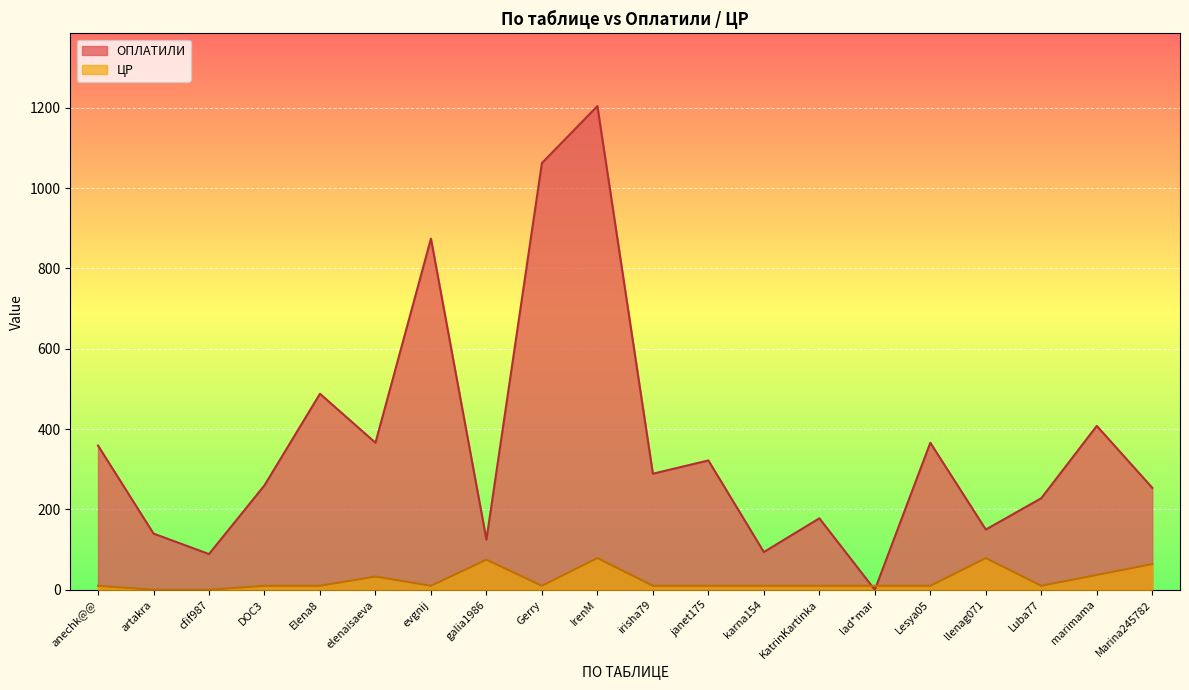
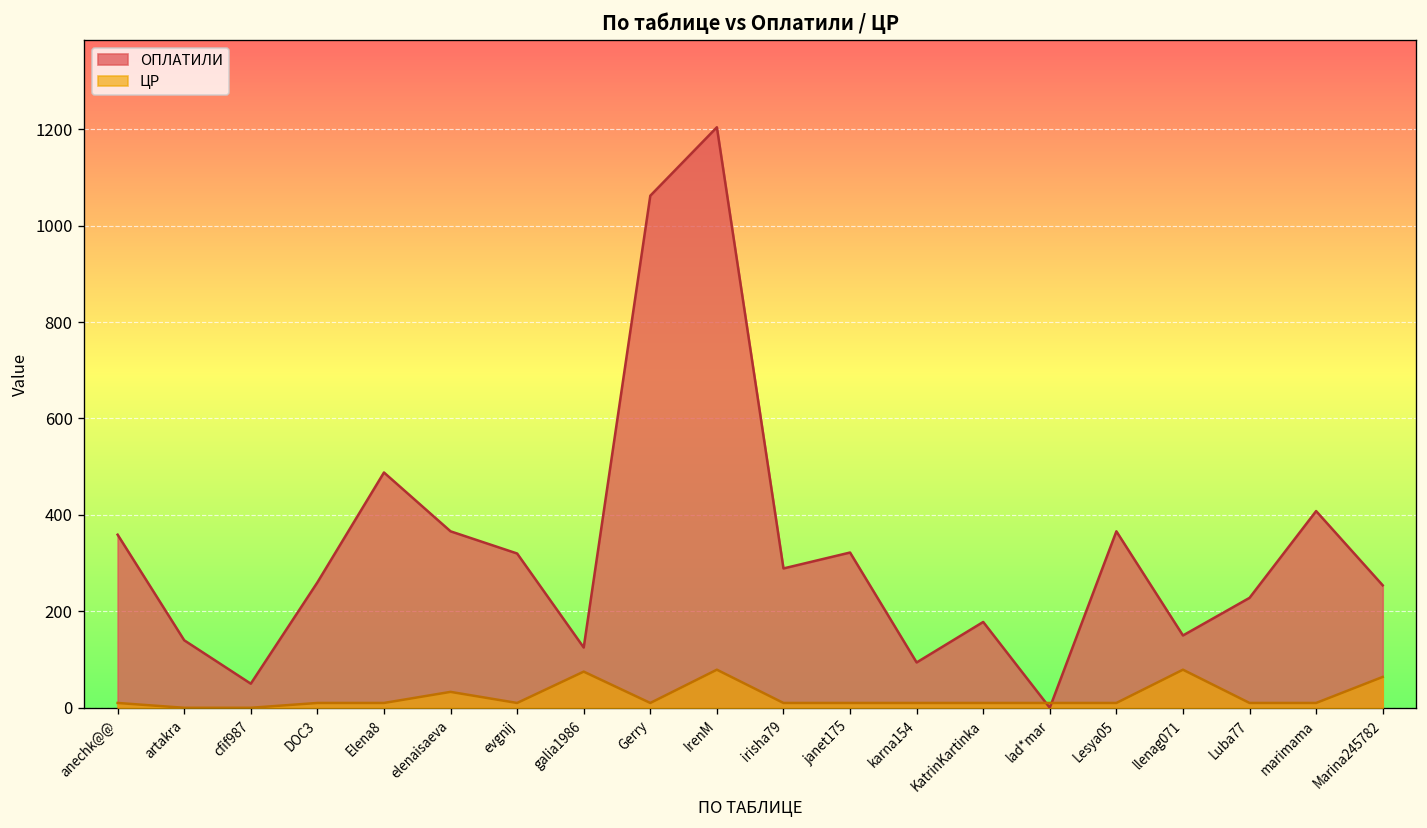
ОПЛАТИЛИ, cfif987: 90 -> 50
ОПЛАТИЛИ, evgnij: 870 -> 320
ЦР, marimama: 40 -> 10
